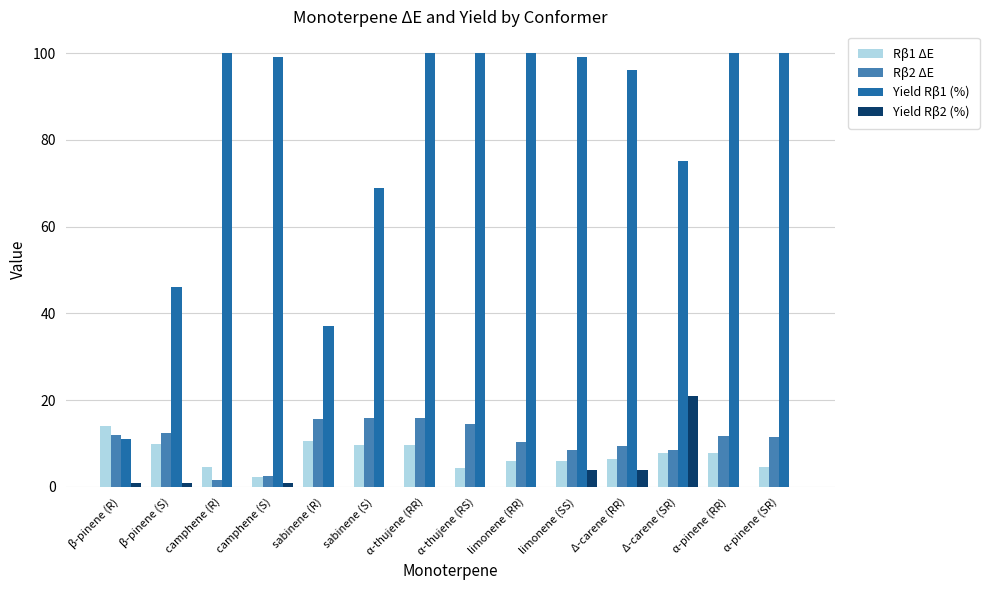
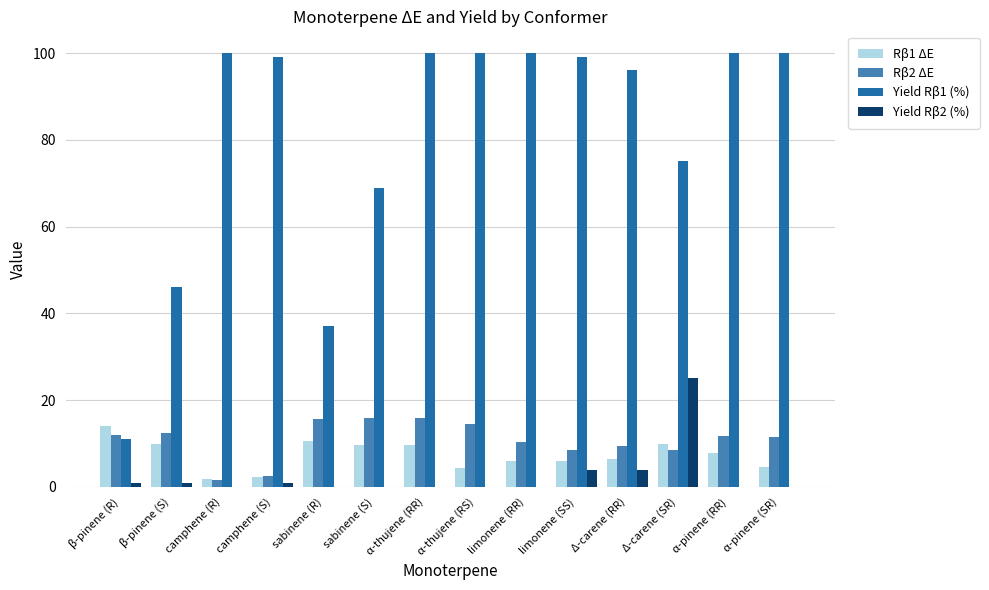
Rβ1 ΔE, camphene (R): 5 -> 2
Rβ1 ΔE, Δ-carene (SR): 8 -> 10
Yield Rβ2 (%), Δ-carene (SR): 21 -> 25
